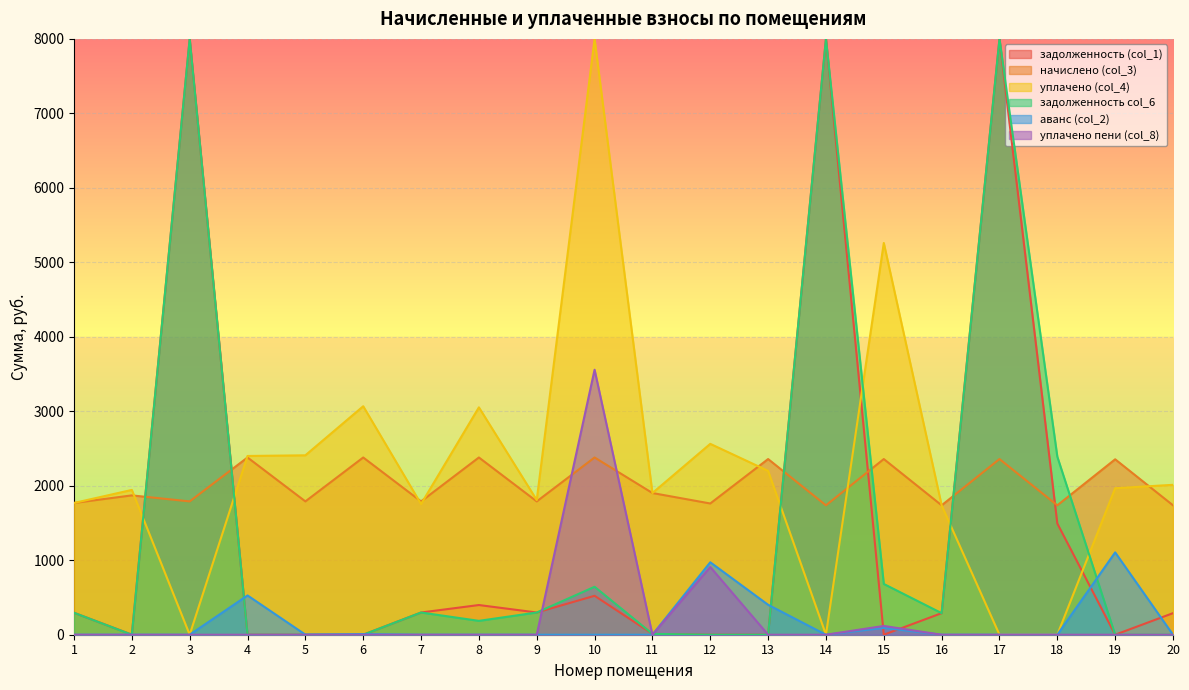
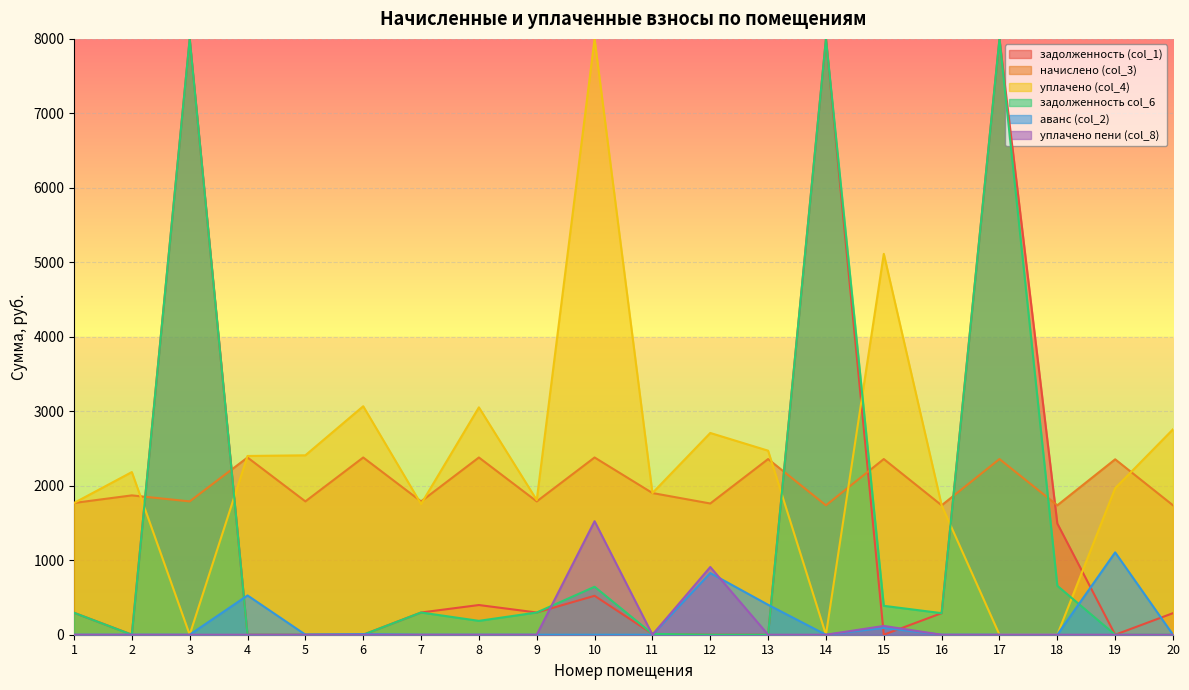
уплачено (col_4), 2: 1900 -> 2200
уплачено пени (col_8), 10: 3600 -> 1500
уплачено (col_4), 12: 2600 -> 2700
аванс (col_2), 12: 1000 -> 800
уплачено (col_4), 13: 2200 -> 2500
уплачено (col_4), 15: 5300 -> 5100
задолженность col_6, 15: 700 -> 400
задолженность col_6, 18: 2400 -> 700
уплачено (col_4), 20: 2000 -> 2800
